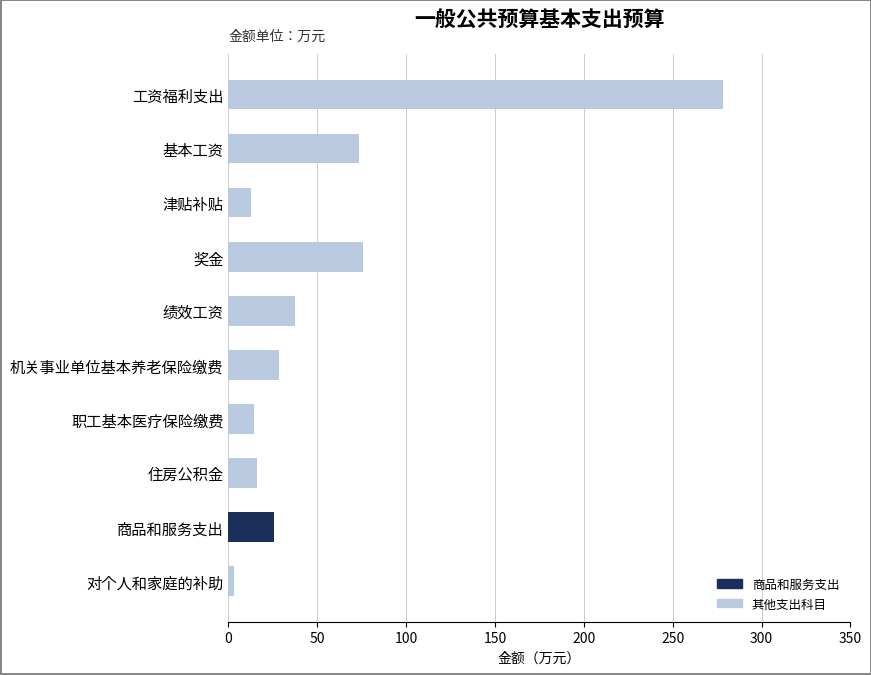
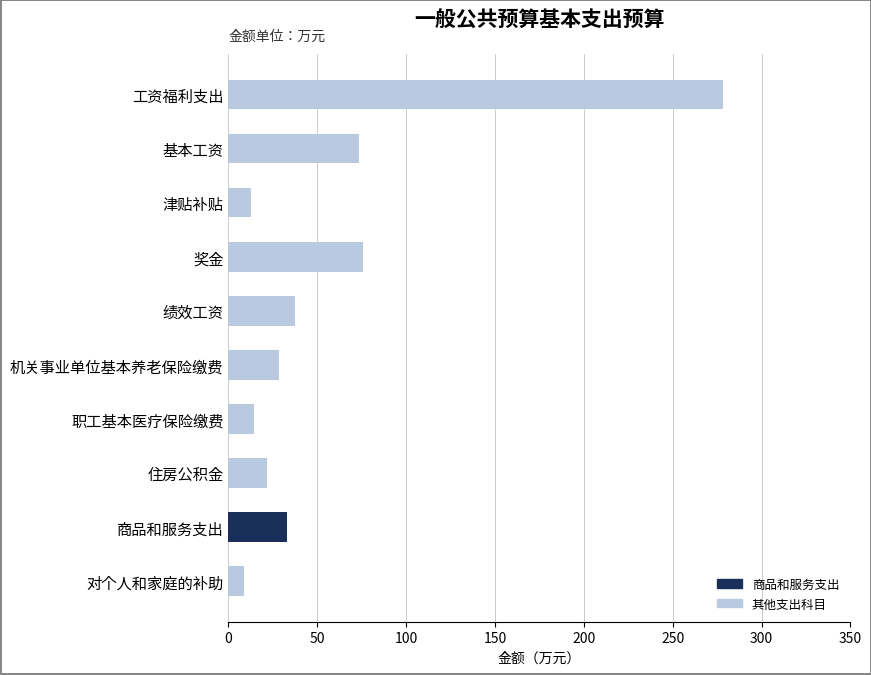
住房公积金: 16 -> 22
商品和服务支出: 26 -> 33
对个人和家庭的补助: 3 -> 9
